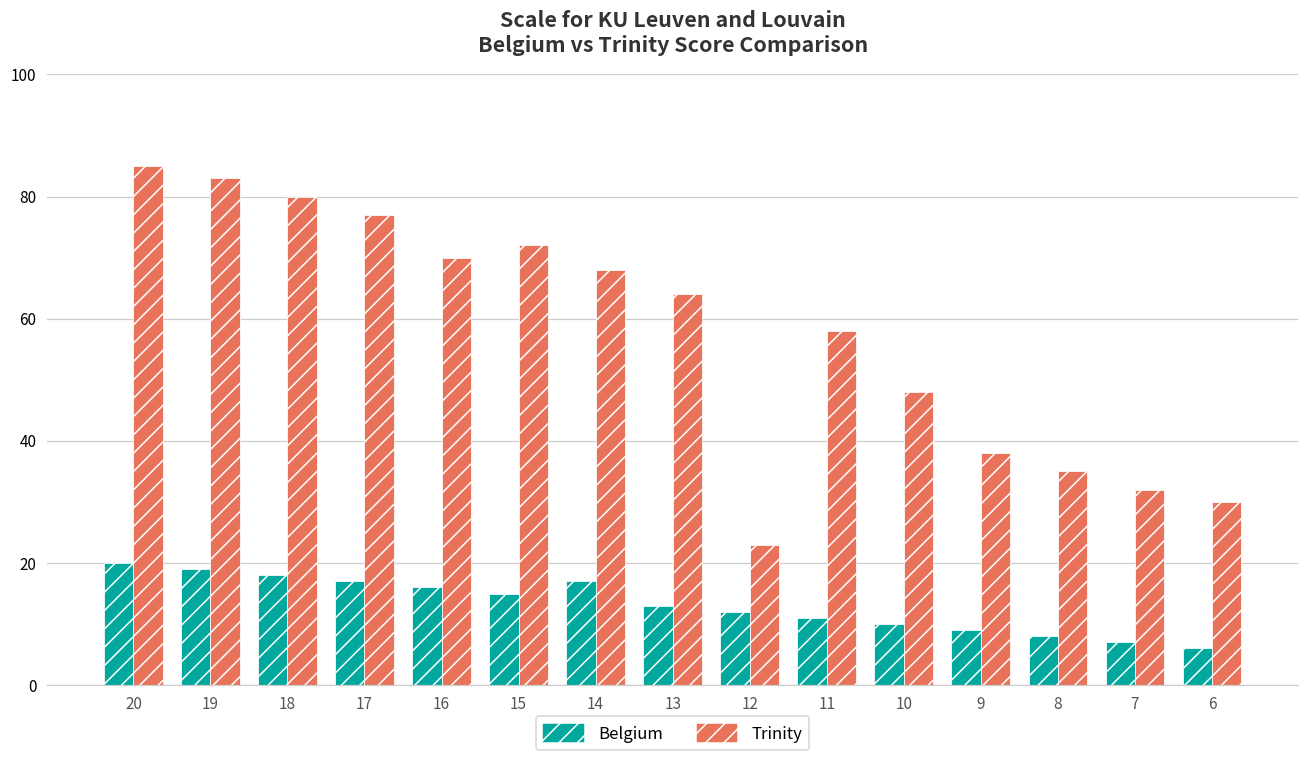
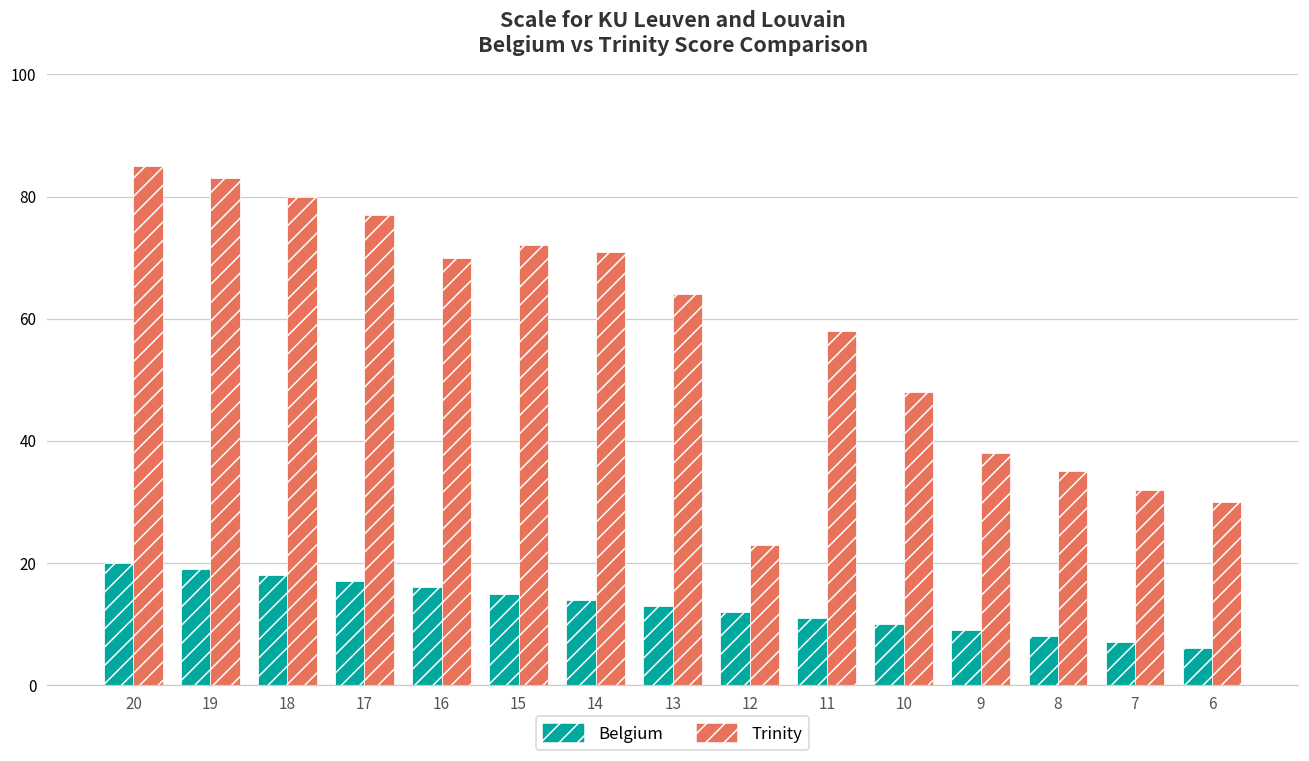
Belgium, 14: 17 -> 14
Trinity, 14: 68 -> 71
